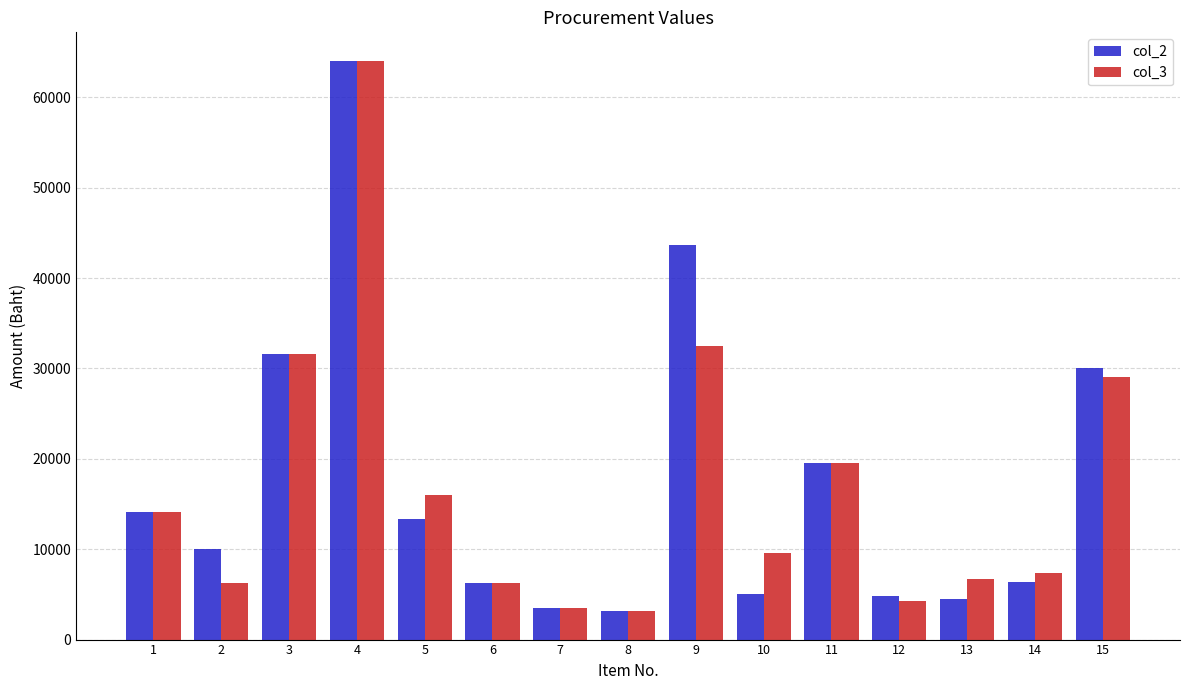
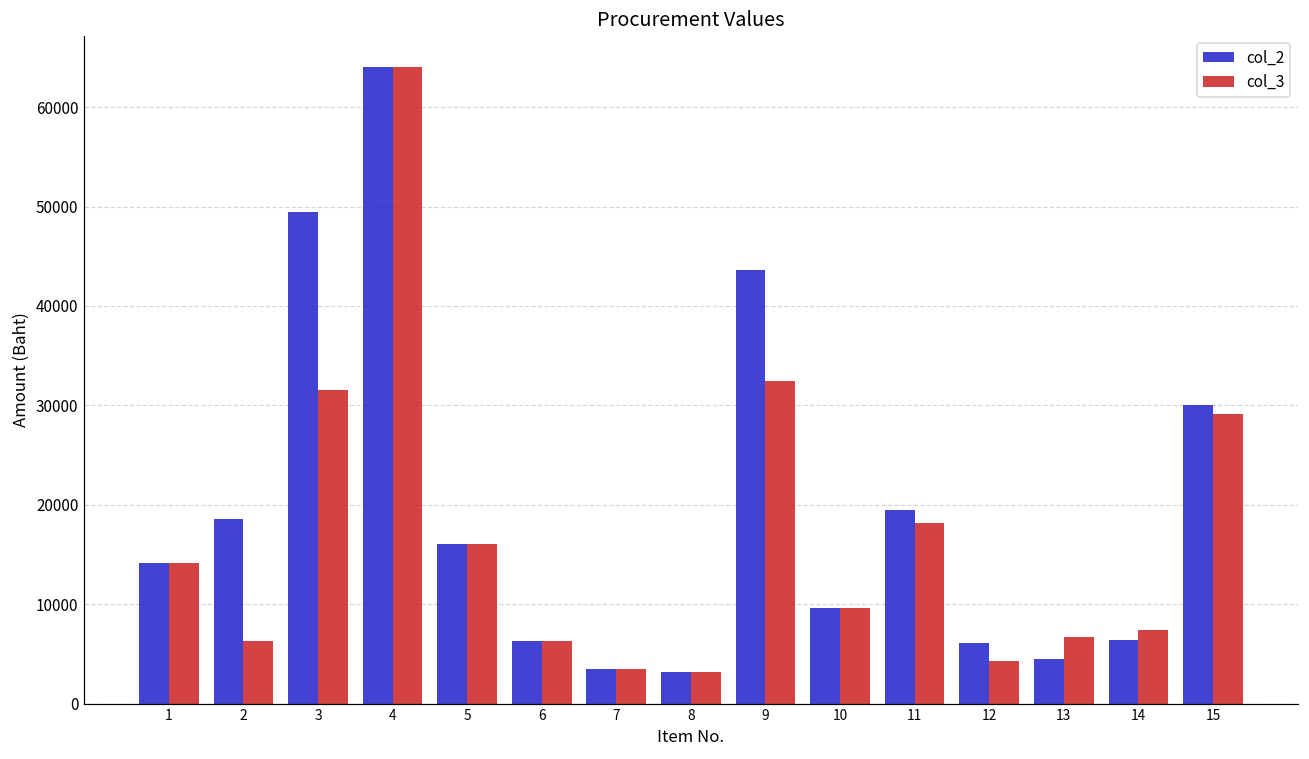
col_2, 2: 10000 -> 19000
col_2, 3: 32000 -> 49000
col_2, 5: 13000 -> 16000
col_2, 10: 5000 -> 10000
col_3, 11: 20000 -> 18000
col_2, 12: 5000 -> 6000
